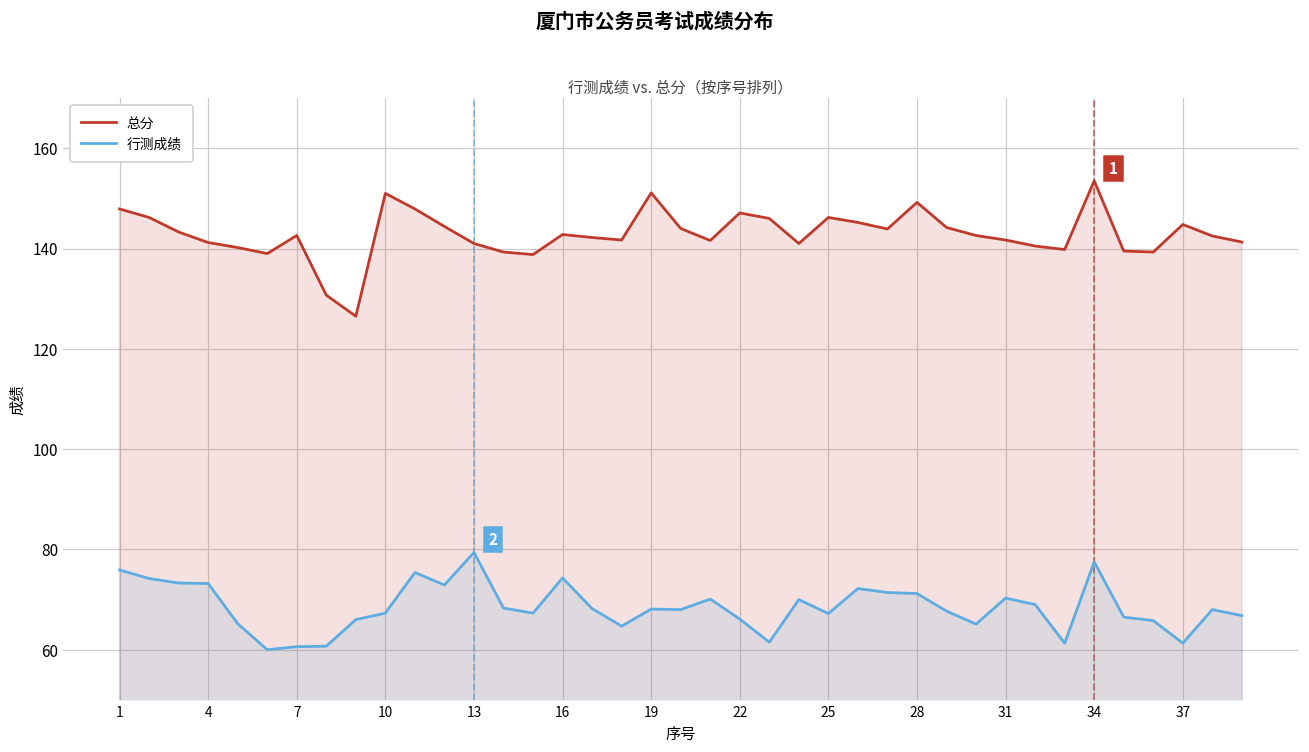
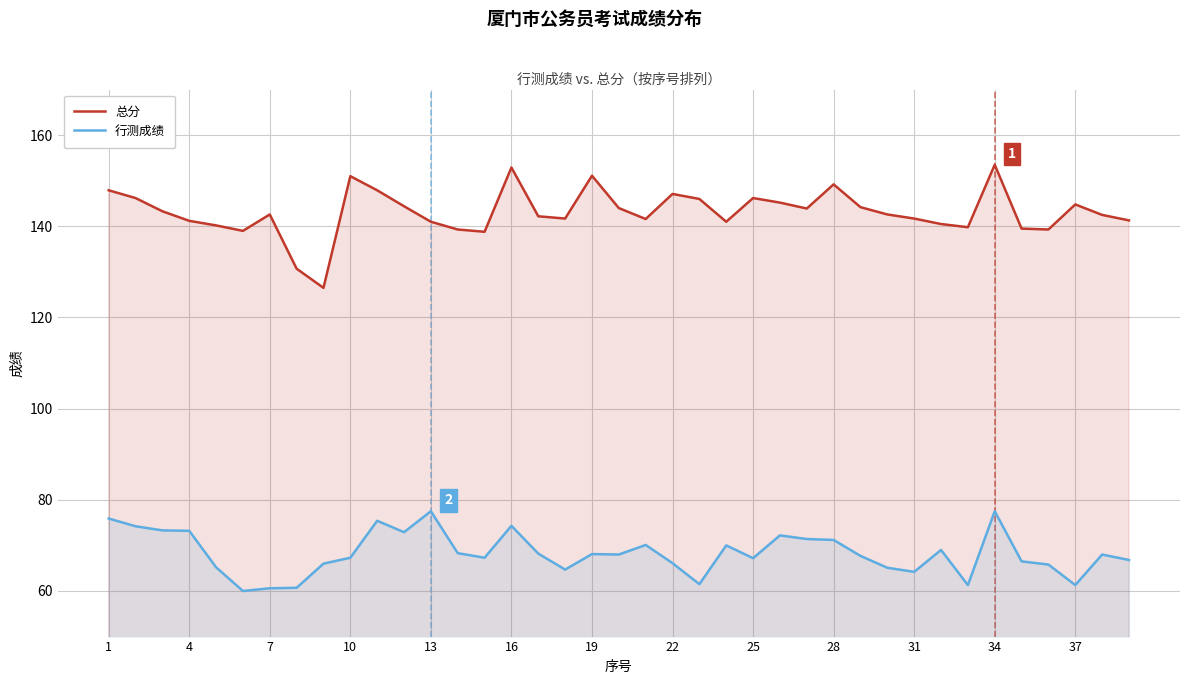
行测成绩, 13: 79 -> 78
总分, 16: 143 -> 153
行测成绩, 31: 70 -> 64
